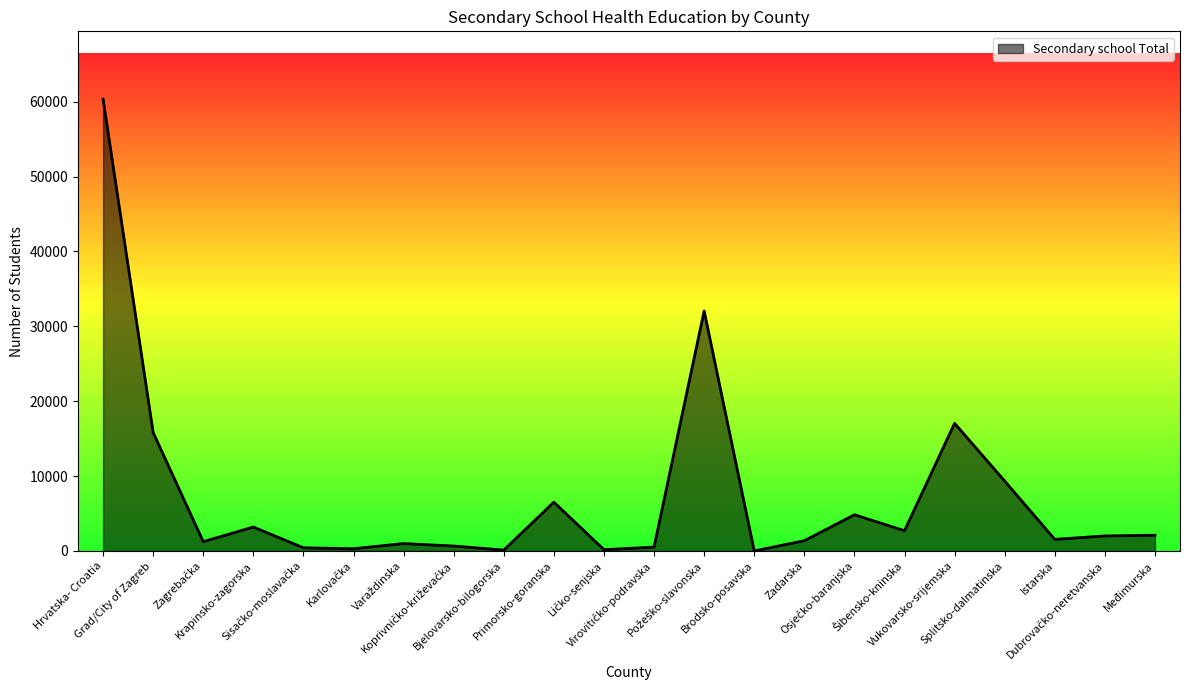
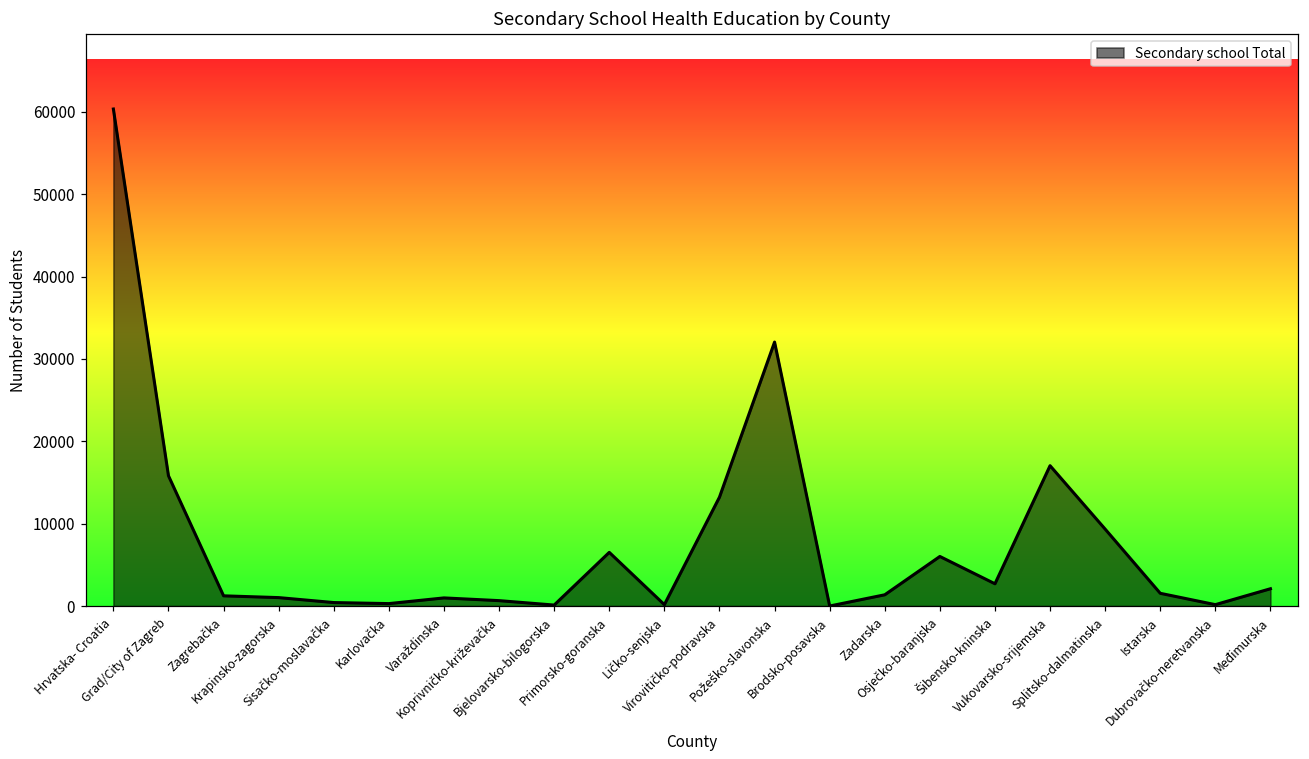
Krapinsko-zagorska: 3000 -> 1000
Virovitičko-podravska: 1000 -> 13000
Osječko-baranjska: 5000 -> 6000
Dubrovačko-neretvanska: 2000 -> 0
